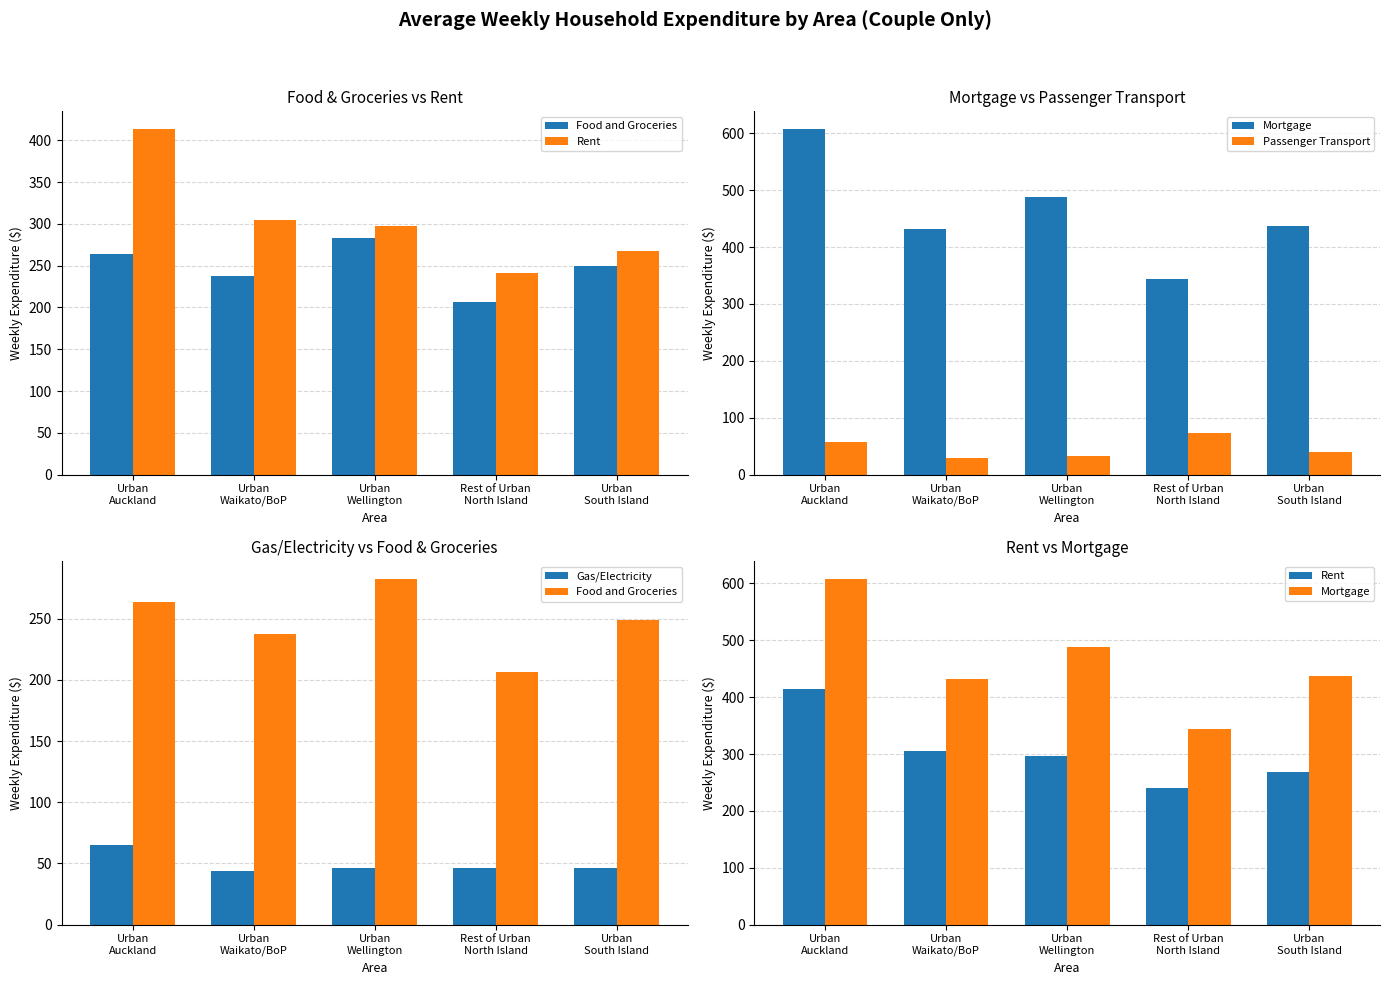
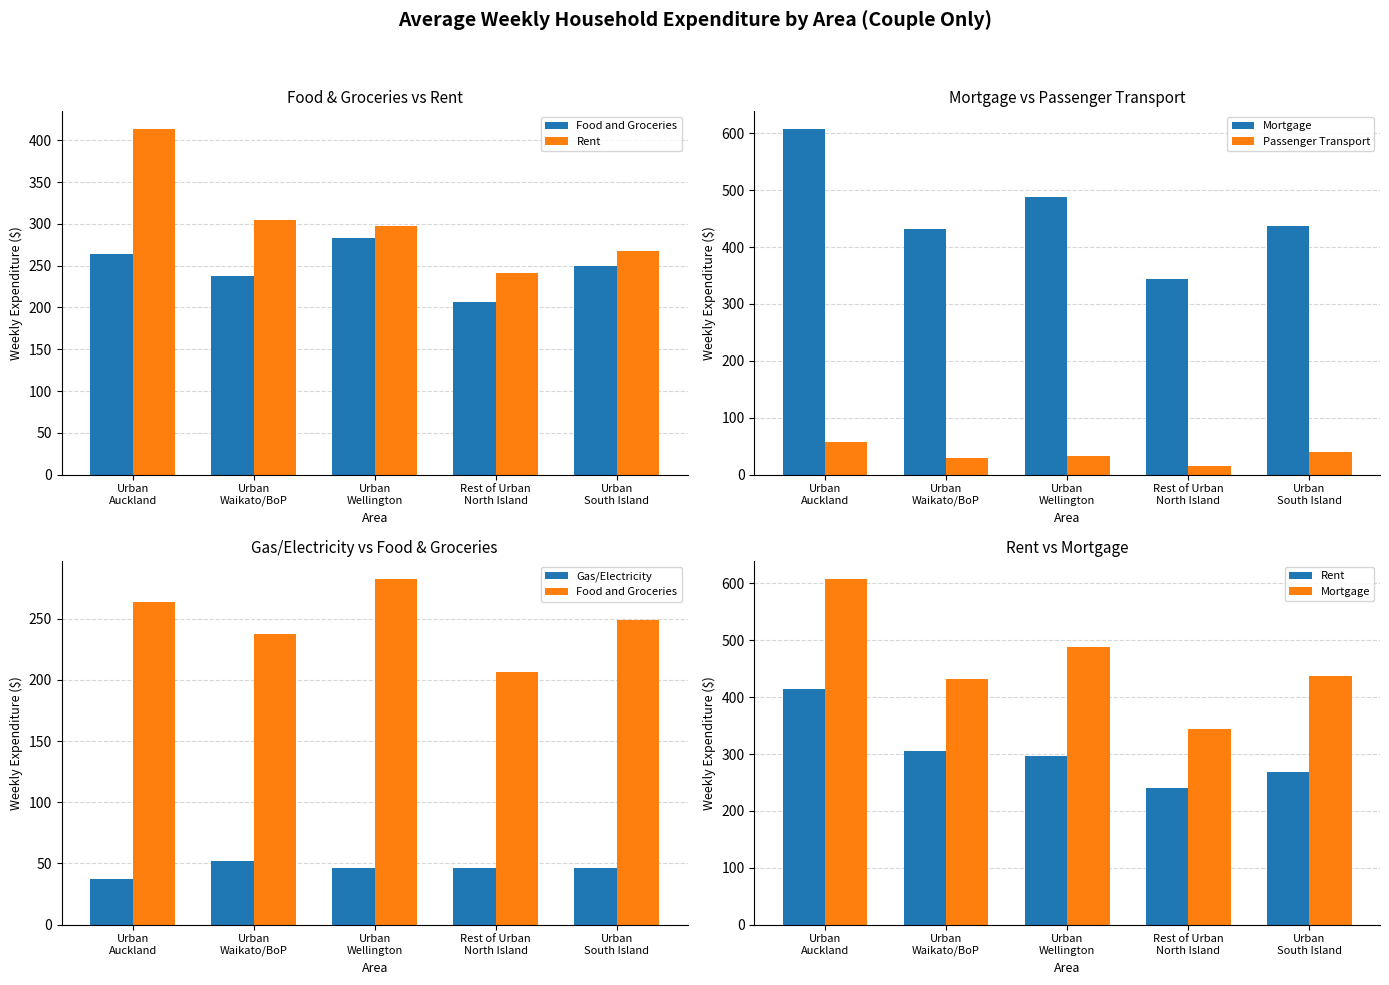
Mortgage vs Passenger Transport, Passenger Transport, Rest of Urban North Island: 70 -> 20
Gas/Electricity vs Food & Groceries, Gas/Electricity, Urban Auckland: 65 -> 37
Gas/Electricity vs Food & Groceries, Gas/Electricity, Urban Waikato/BoP: 44 -> 52
